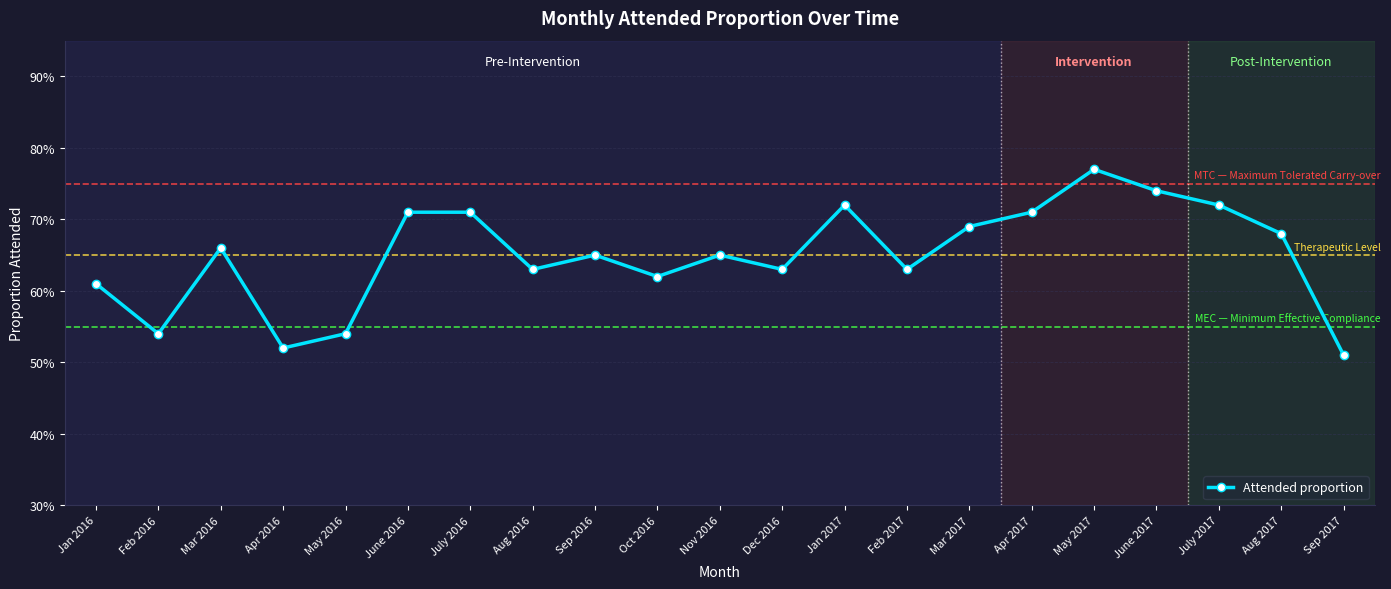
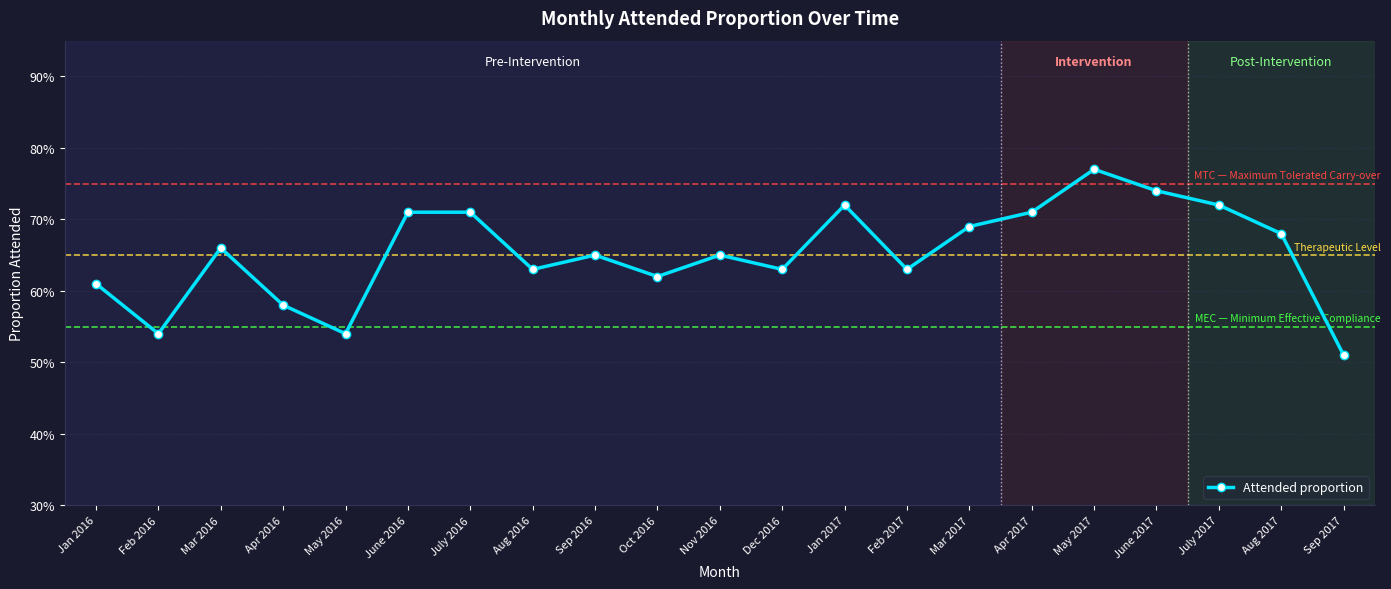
Apr 2016: 52% -> 58%
